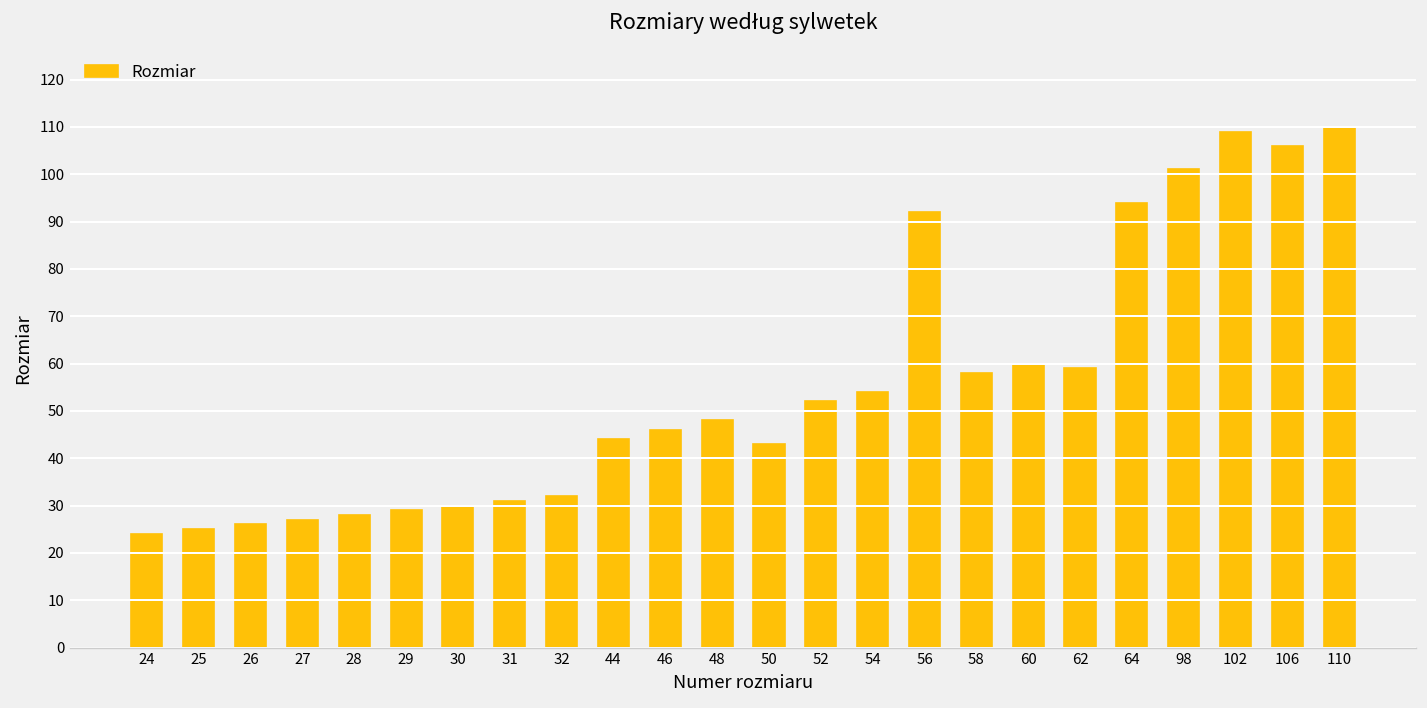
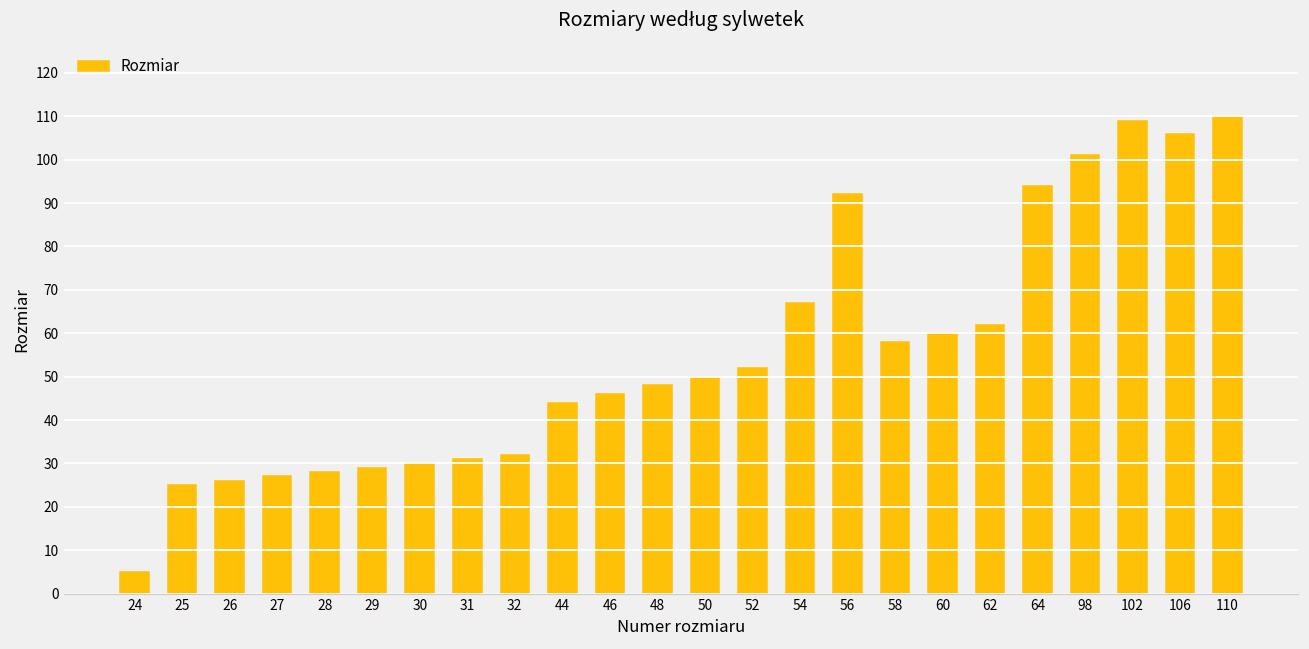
24: 24 -> 5
50: 43 -> 50
54: 54 -> 67
62: 59 -> 62
